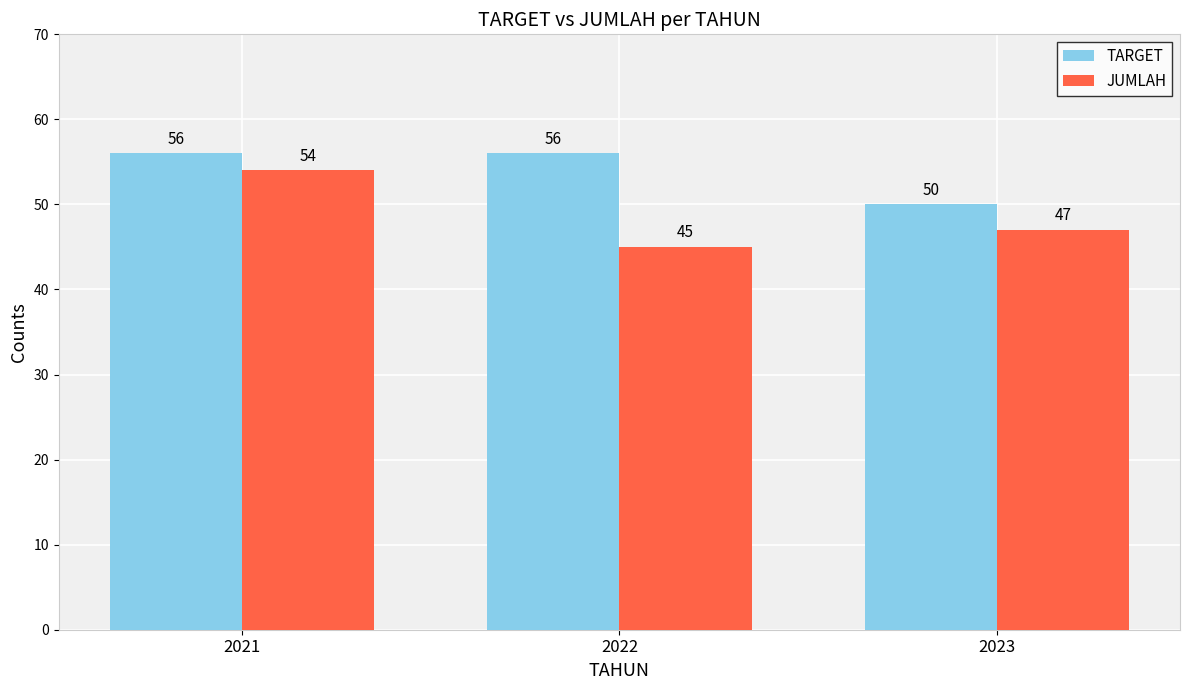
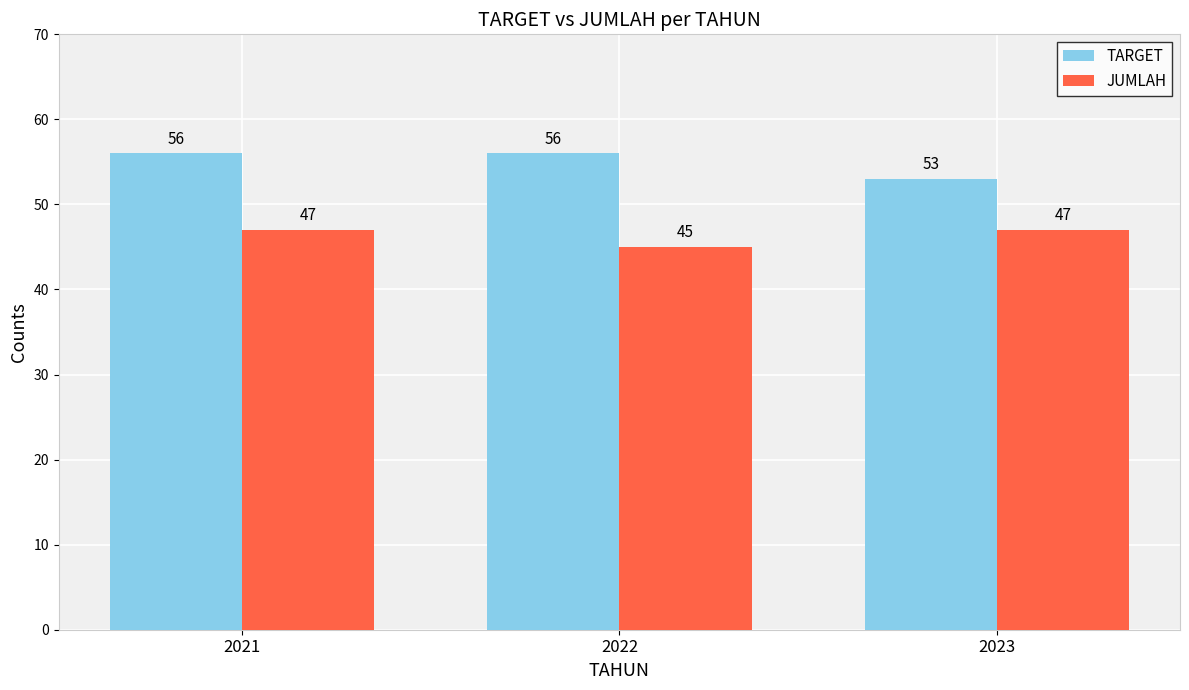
JUMLAH, 2021: 54 -> 47
TARGET, 2023: 50 -> 53
